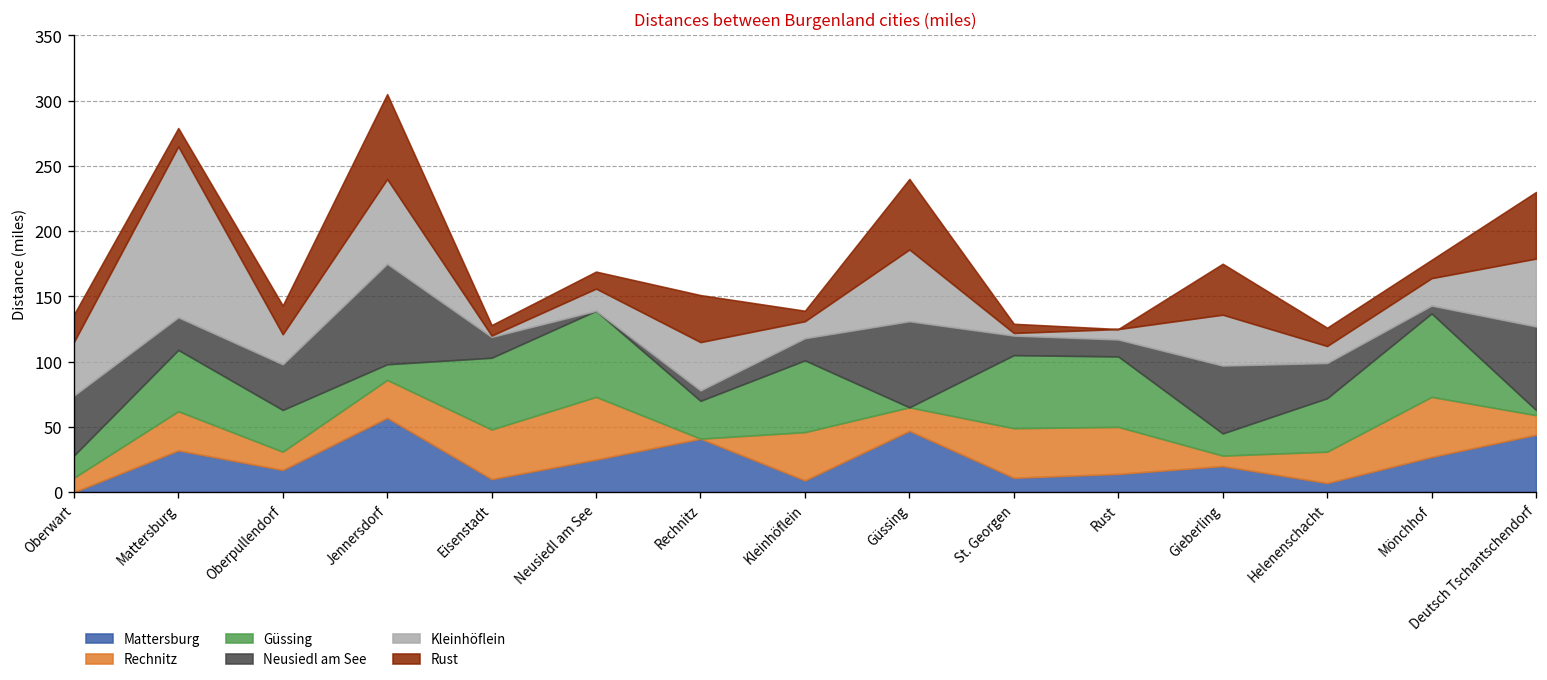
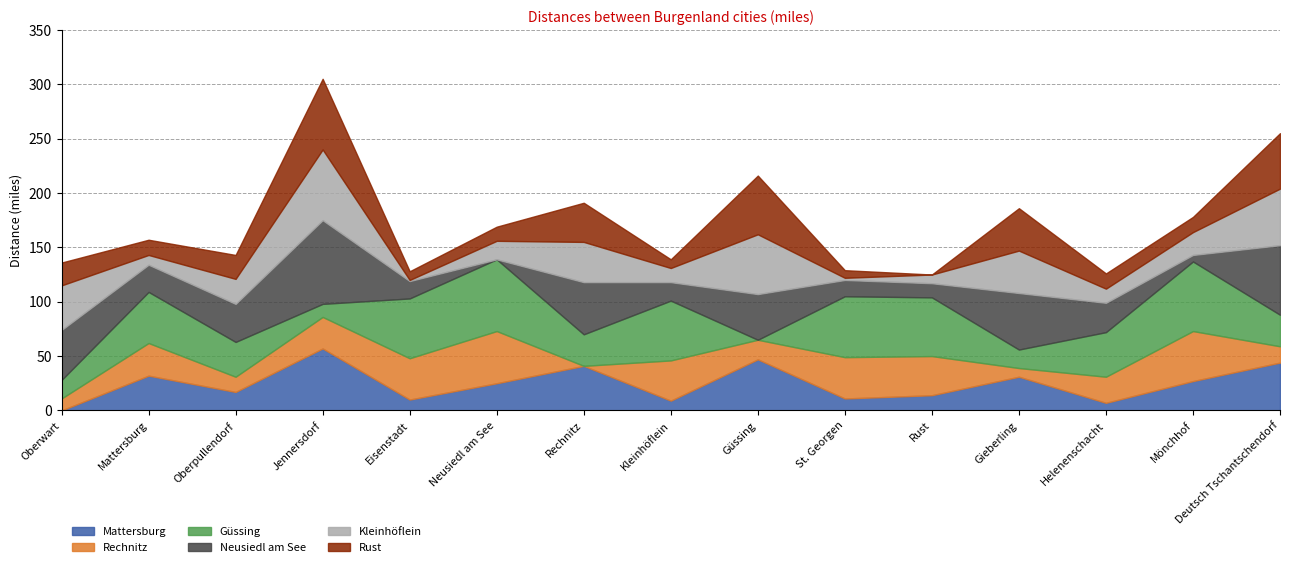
Kleinhöflein, Mattersburg: 131 -> 9
Neusiedl am See, Rechnitz: 8 -> 48
Neusiedl am See, Güssing: 66 -> 42
Mattersburg, Gieberling: 20 -> 31
Güssing, Deutsch Tschantschendorf: 4 -> 29
